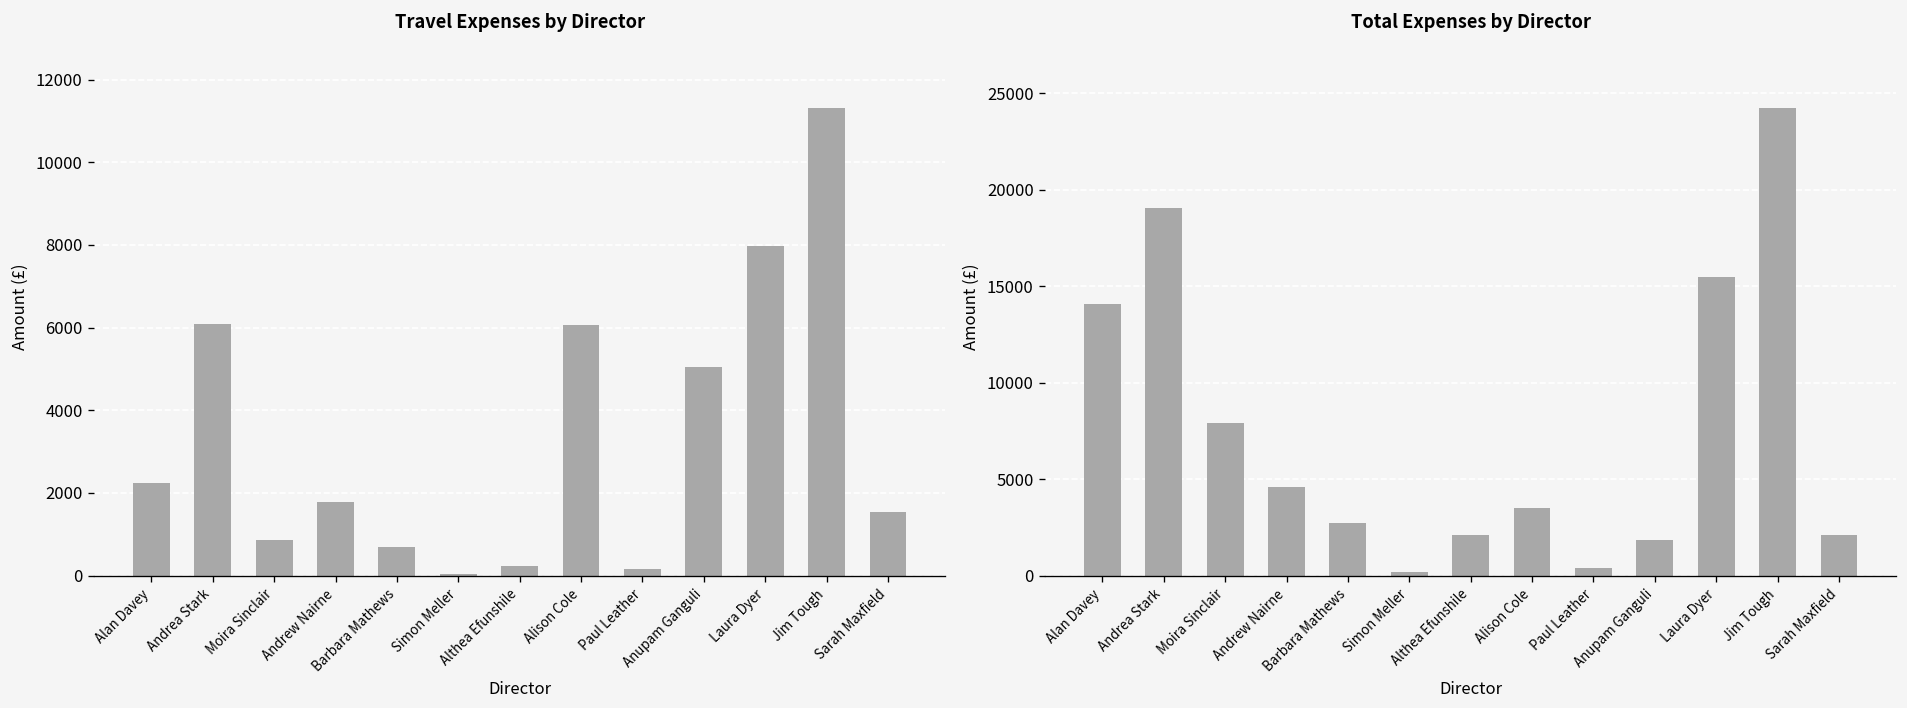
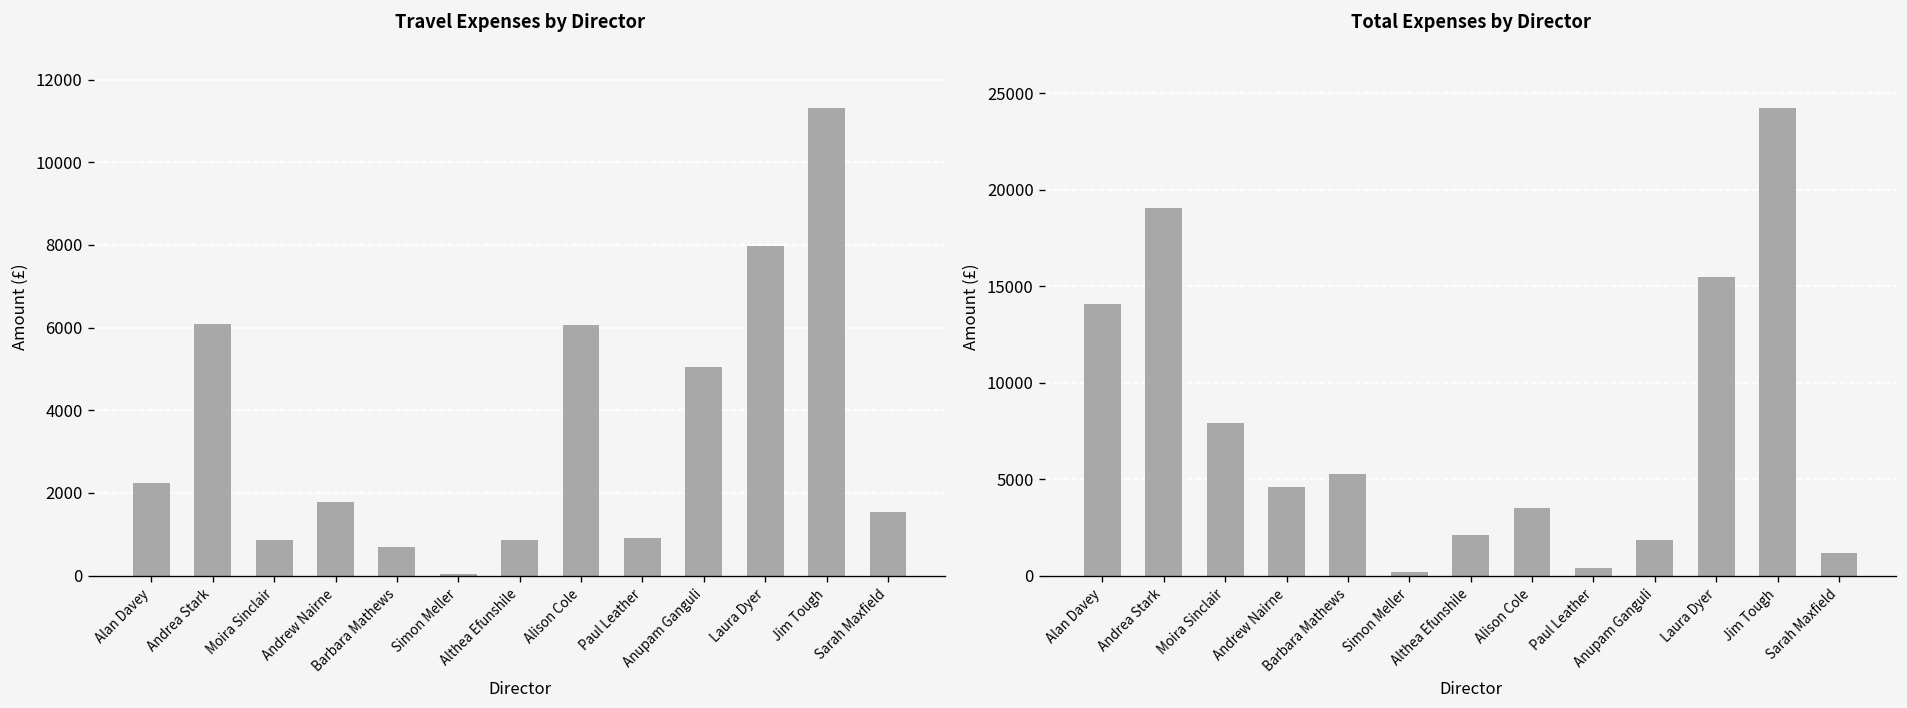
Travel Expenses by Director, Althea Efunshile: 200 -> 900
Travel Expenses by Director, Paul Leather: 200 -> 900
Total Expenses by Director, Barbara Mathews: 2700 -> 5300
Total Expenses by Director, Sarah Maxfield: 2100 -> 1200
